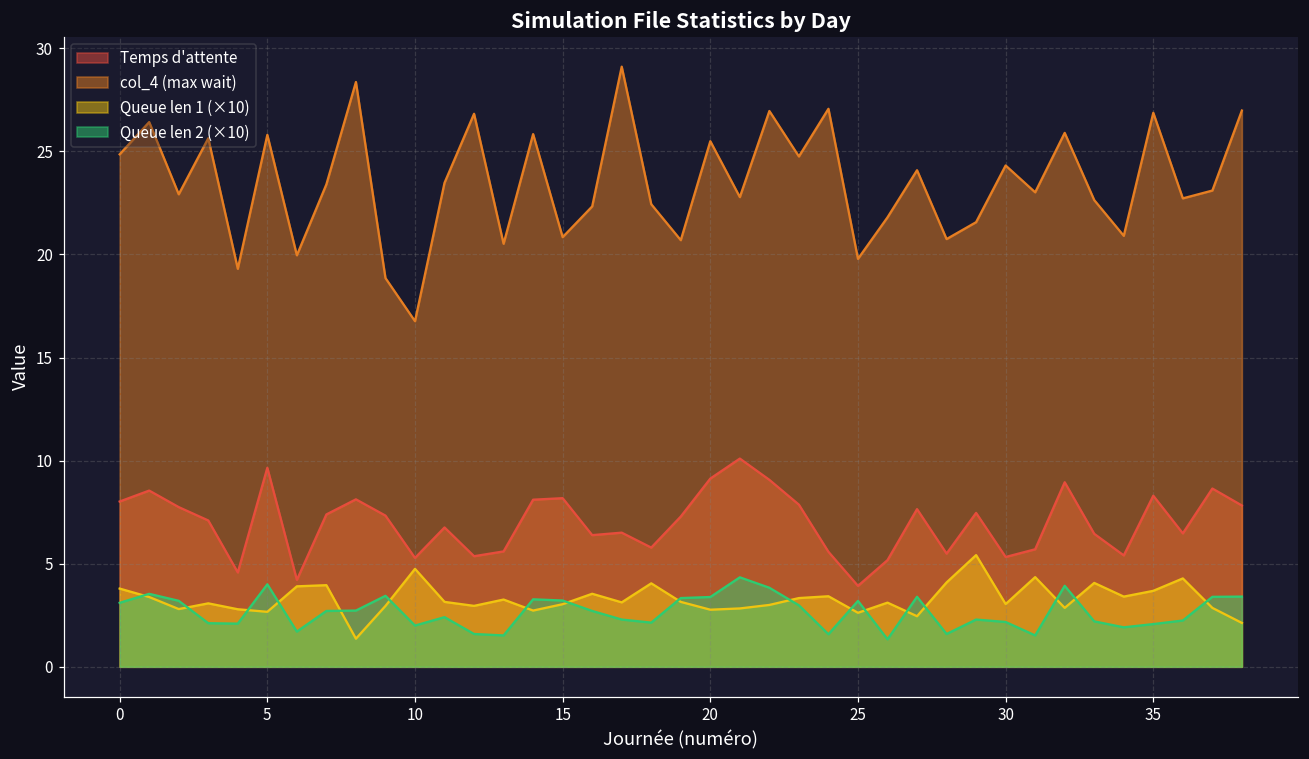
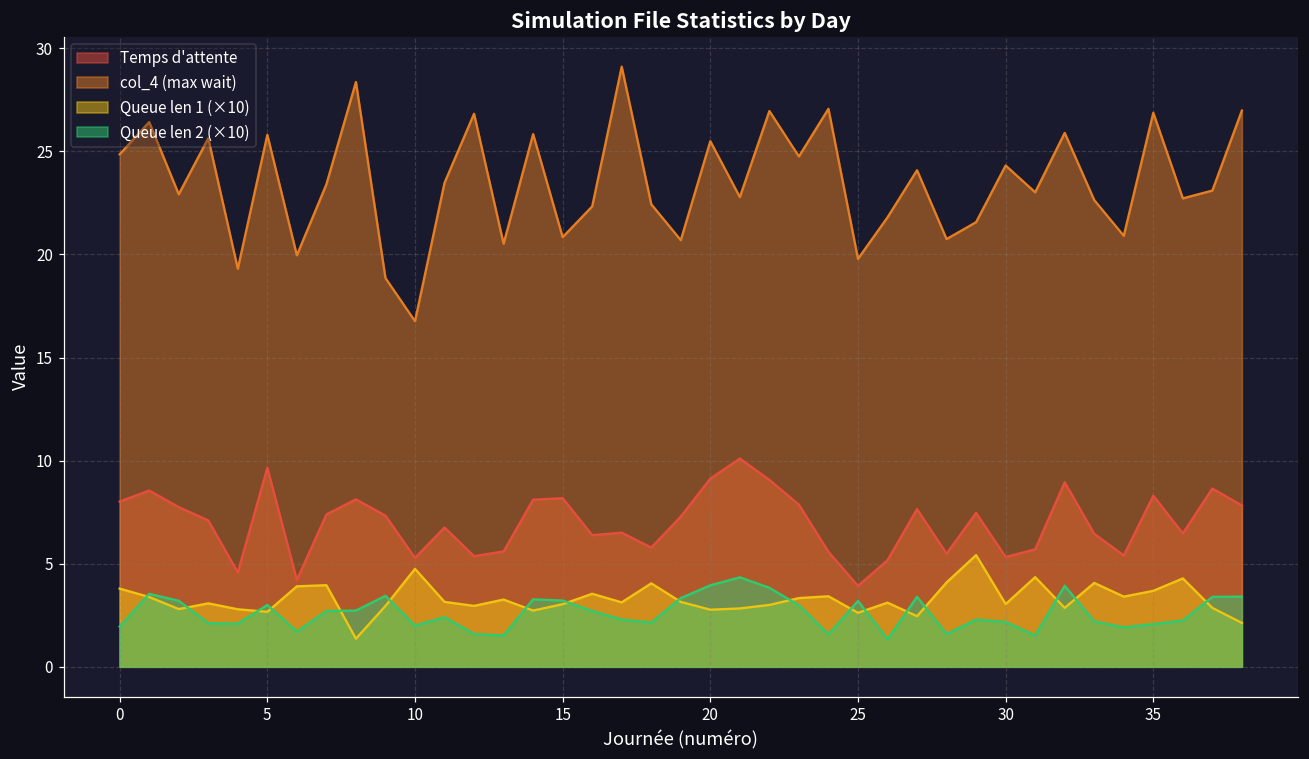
Queue len 2 (×10), 0: 3.1 -> 1.9
Queue len 2 (×10), 5: 4.0 -> 3.0
Queue len 2 (×10), 20: 3.4 -> 4.0
